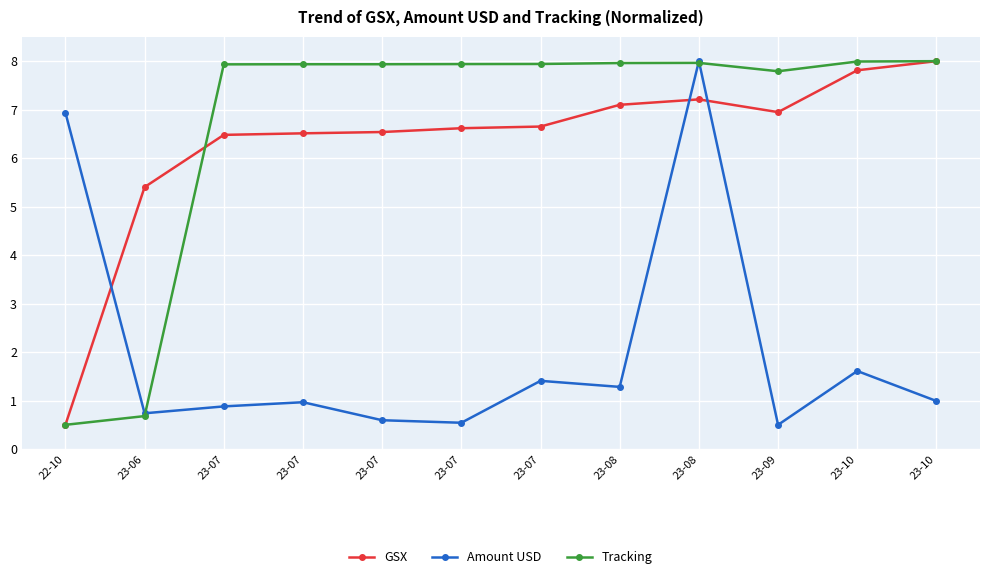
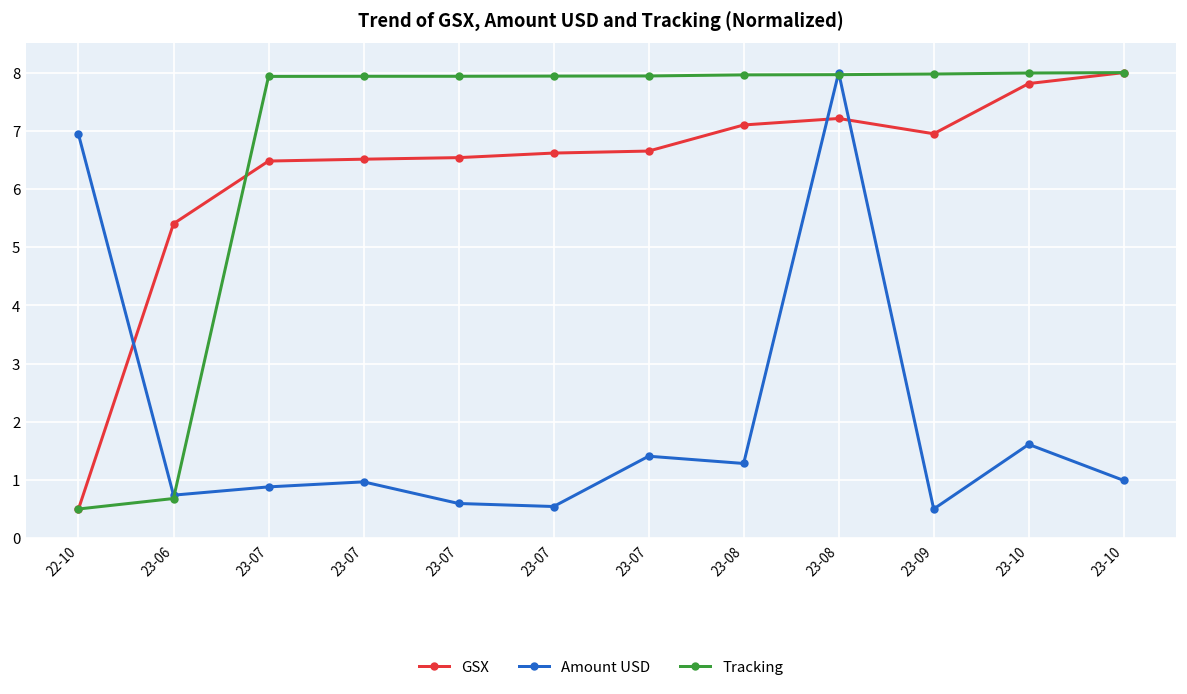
Tracking, 23-09: 7.8 -> 8.0
